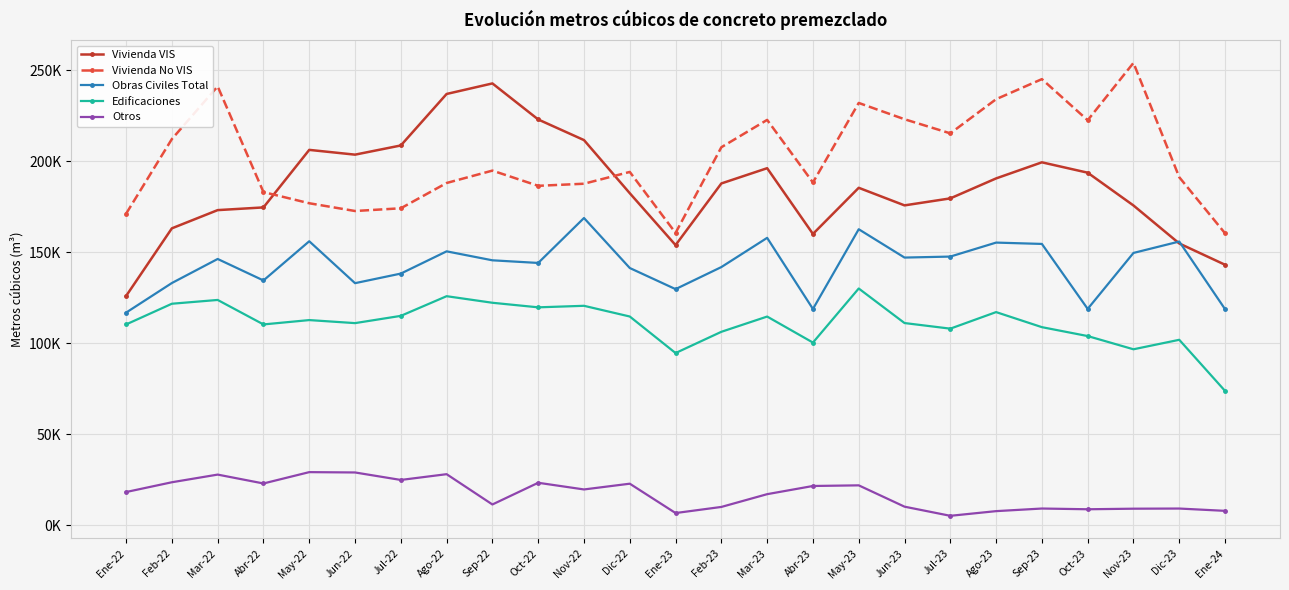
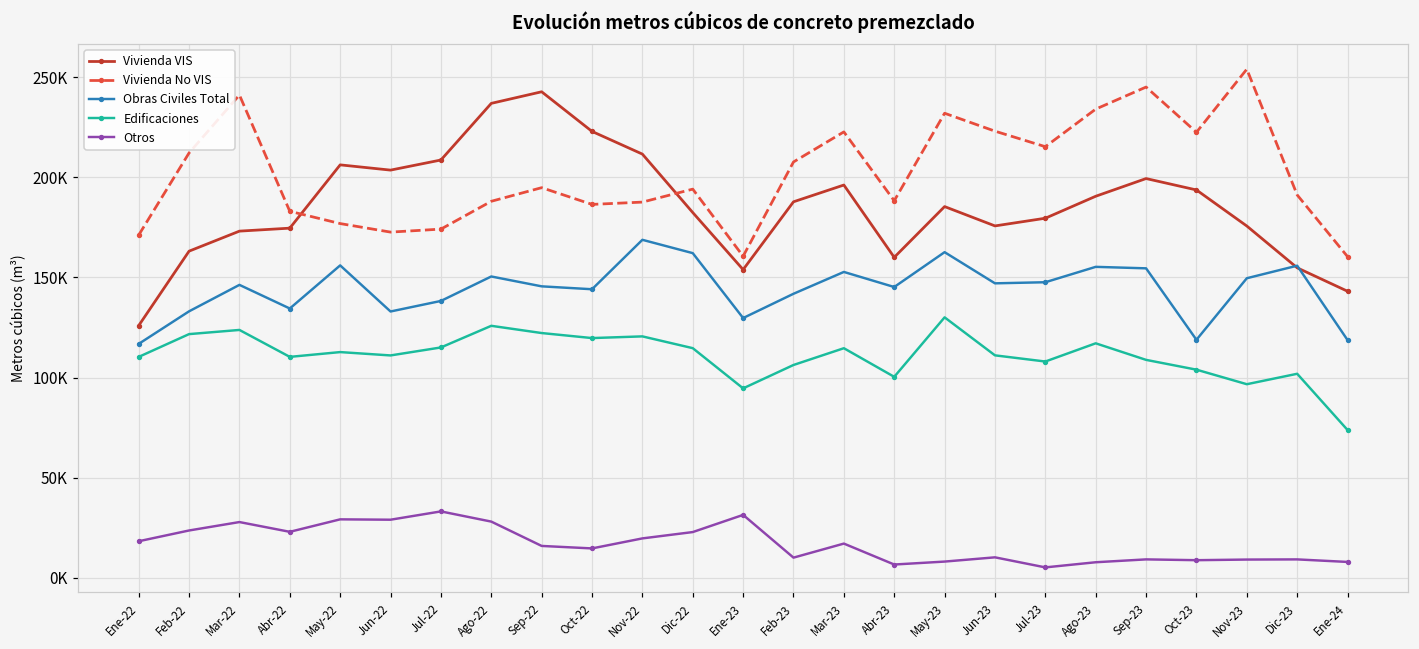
Otros, Jul-22: 25000 -> 33000
Otros, Sep-22: 11000 -> 16000
Otros, Oct-22: 23000 -> 15000
Obras Civiles Total, Dic-22: 141000 -> 162000
Otros, Ene-23: 7000 -> 31000
Obras Civiles Total, Mar-23: 158000 -> 153000
Obras Civiles Total, Abr-23: 119000 -> 145000
Otros, Abr-23: 22000 -> 7000
Otros, May-23: 22000 -> 8000
